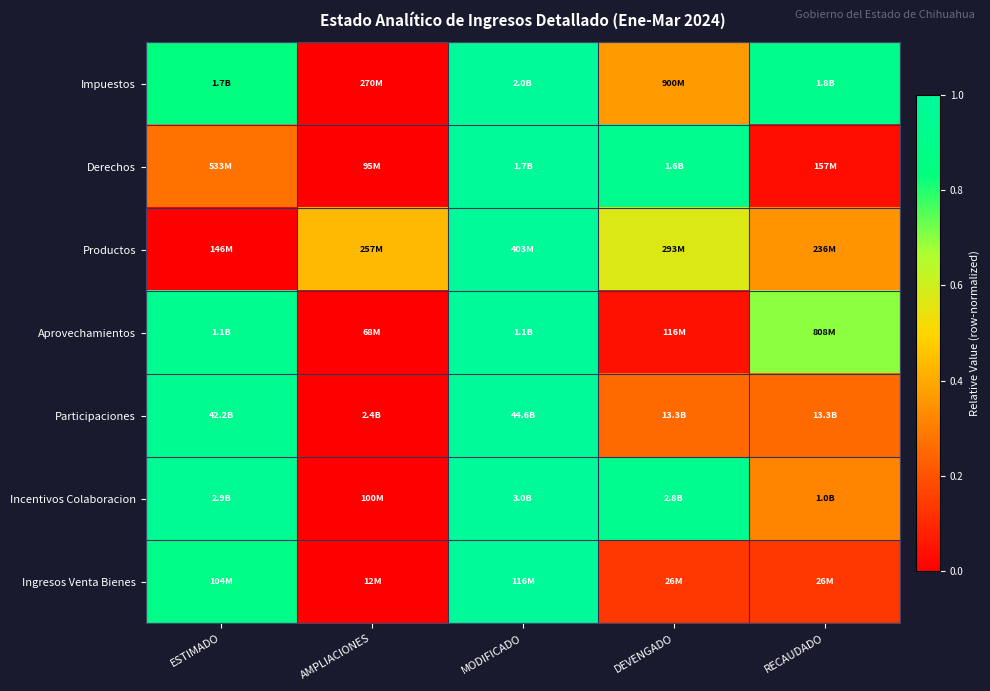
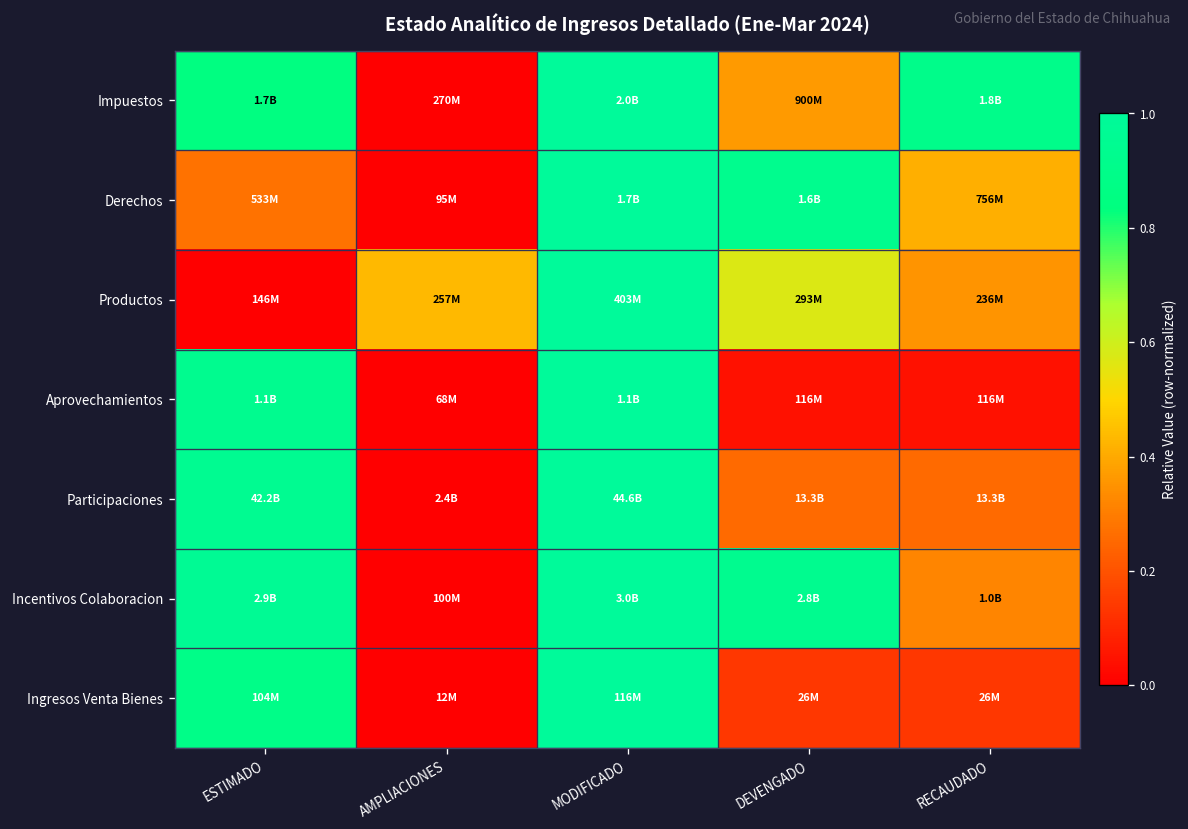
Derechos, RECAUDADO: 157M -> 756M
Aprovechamientos, RECAUDADO: 808M -> 116M
